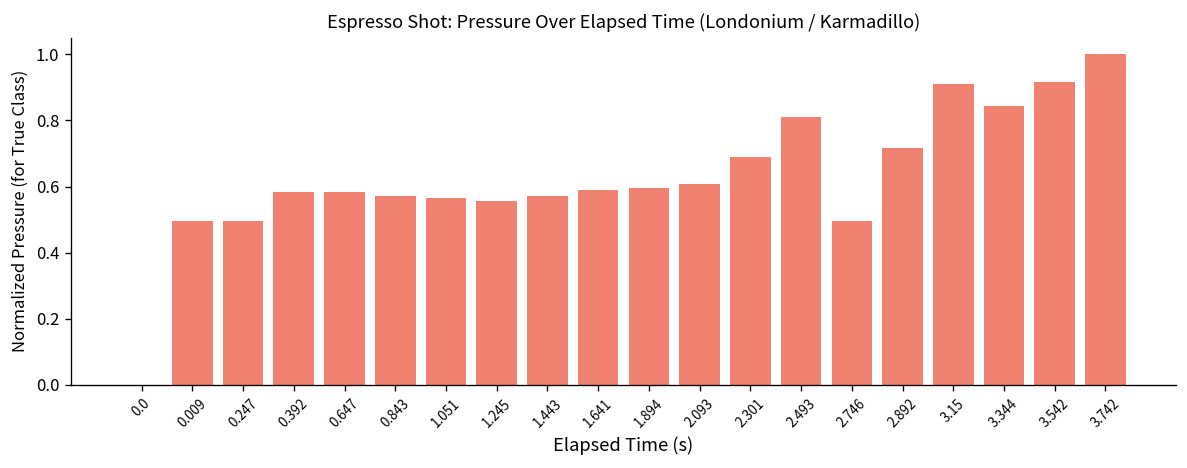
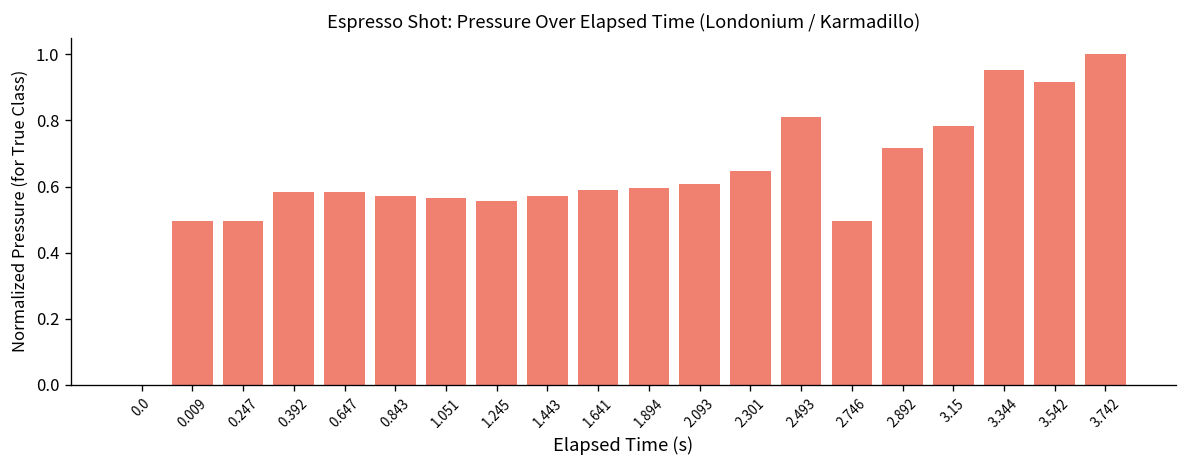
2.301: 0.69 -> 0.65
3.15: 0.91 -> 0.78
3.344: 0.84 -> 0.95
